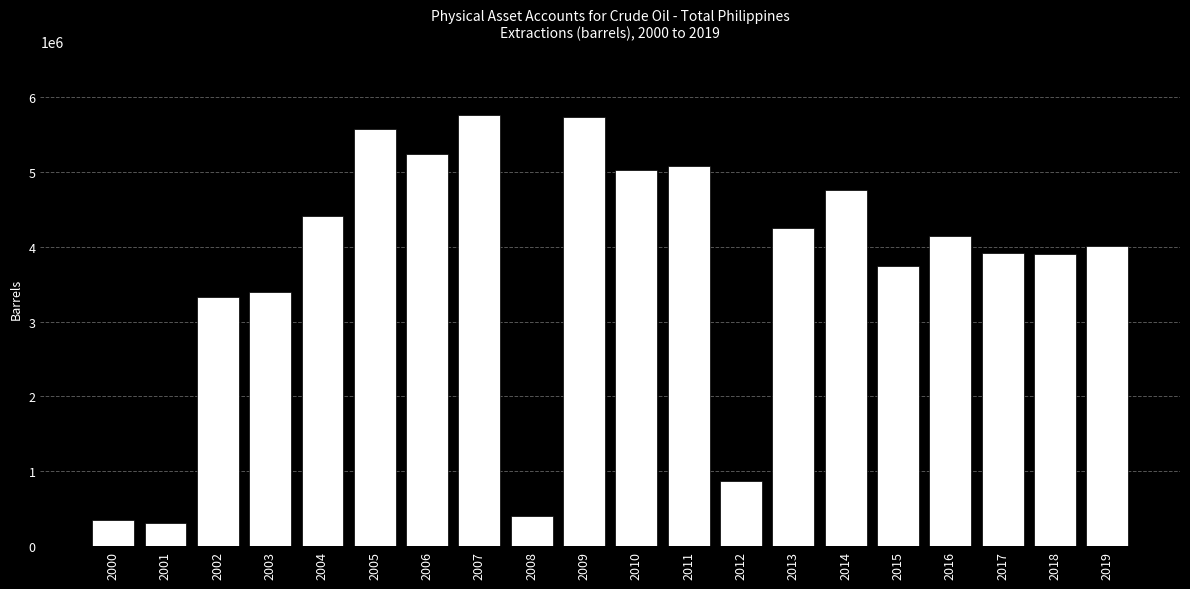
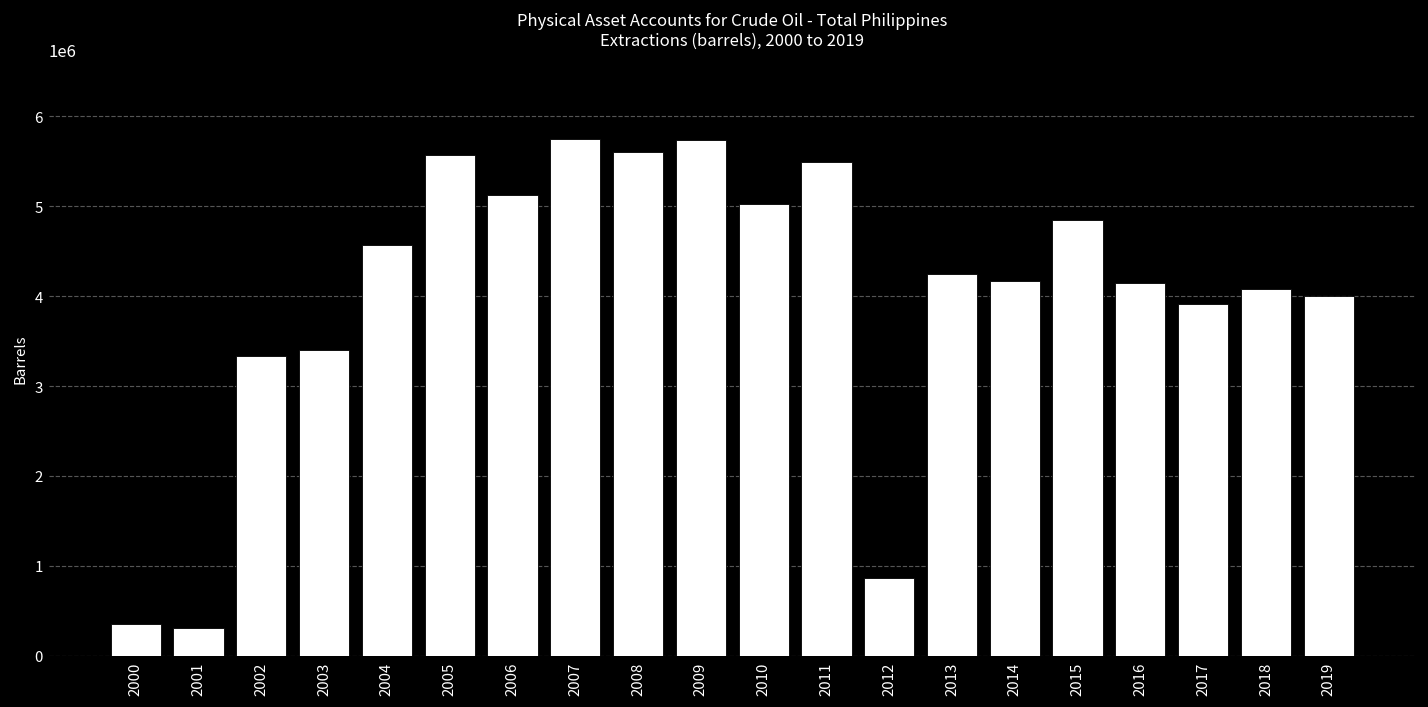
2004: 4400000 -> 4600000
2006: 5200000 -> 5100000
2008: 400000 -> 5600000
2011: 5100000 -> 5500000
2014: 4800000 -> 4200000
2015: 3700000 -> 4800000
2018: 3900000 -> 4100000
